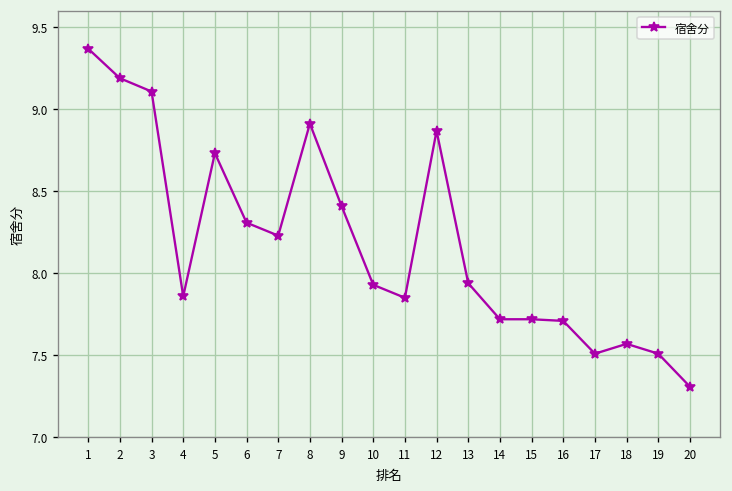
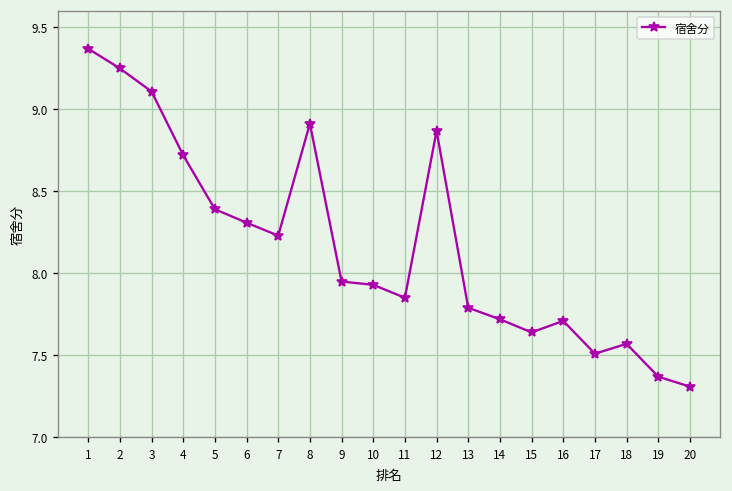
2: 9.19 -> 9.25
4: 7.86 -> 8.72
5: 8.73 -> 8.39
9: 8.41 -> 7.95
13: 7.94 -> 7.79
15: 7.72 -> 7.64
19: 7.51 -> 7.37
